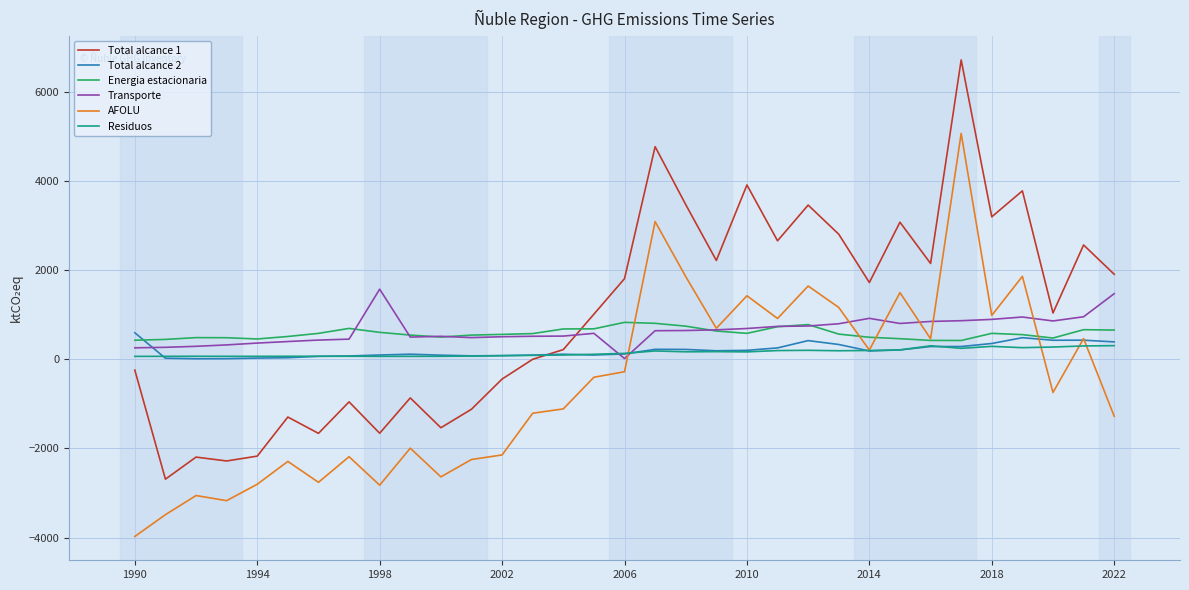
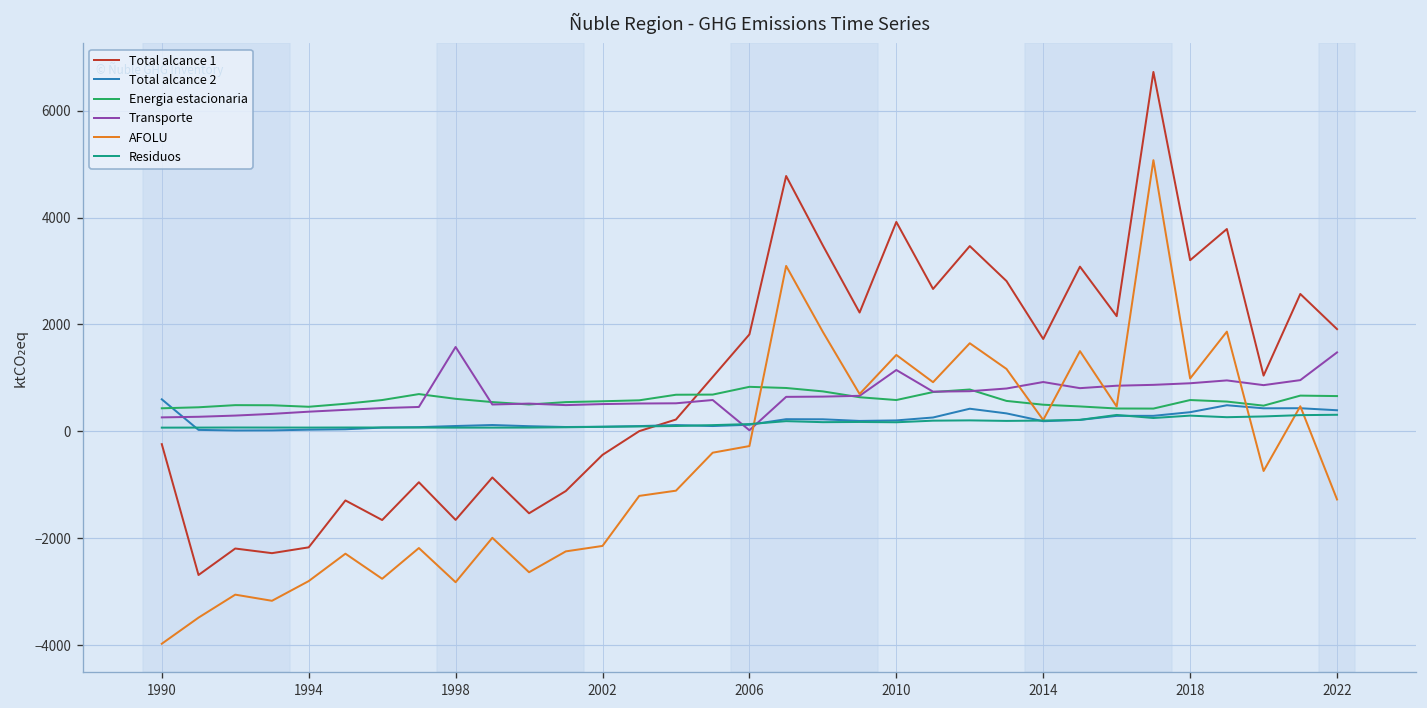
Transporte, 2010: 700 -> 1100
